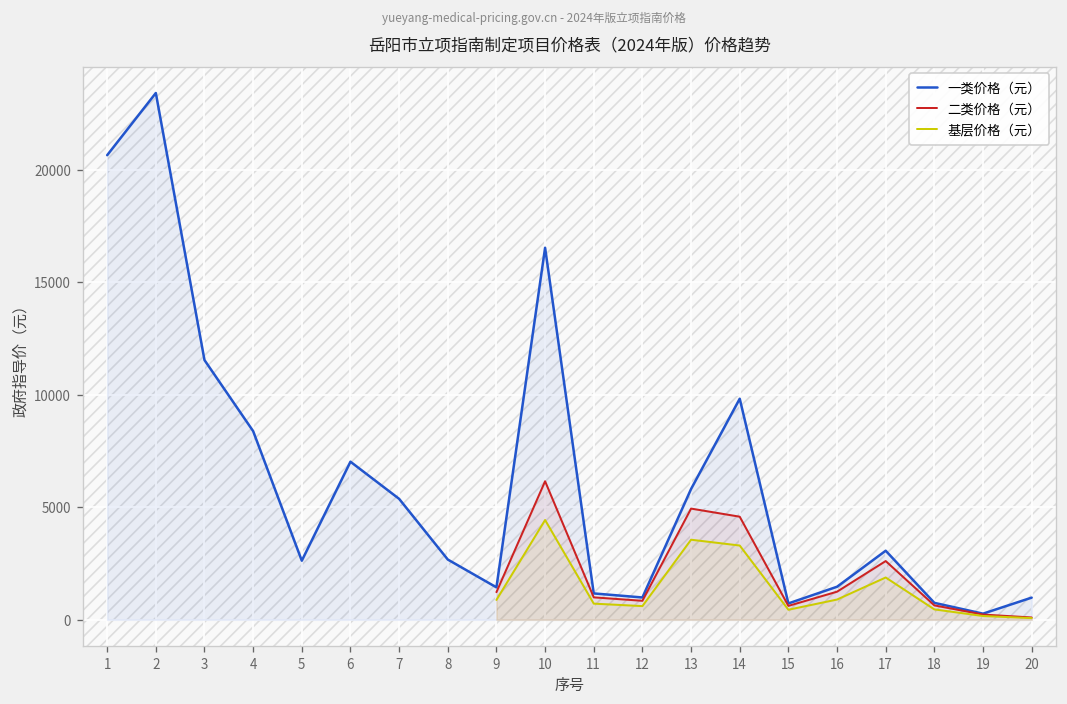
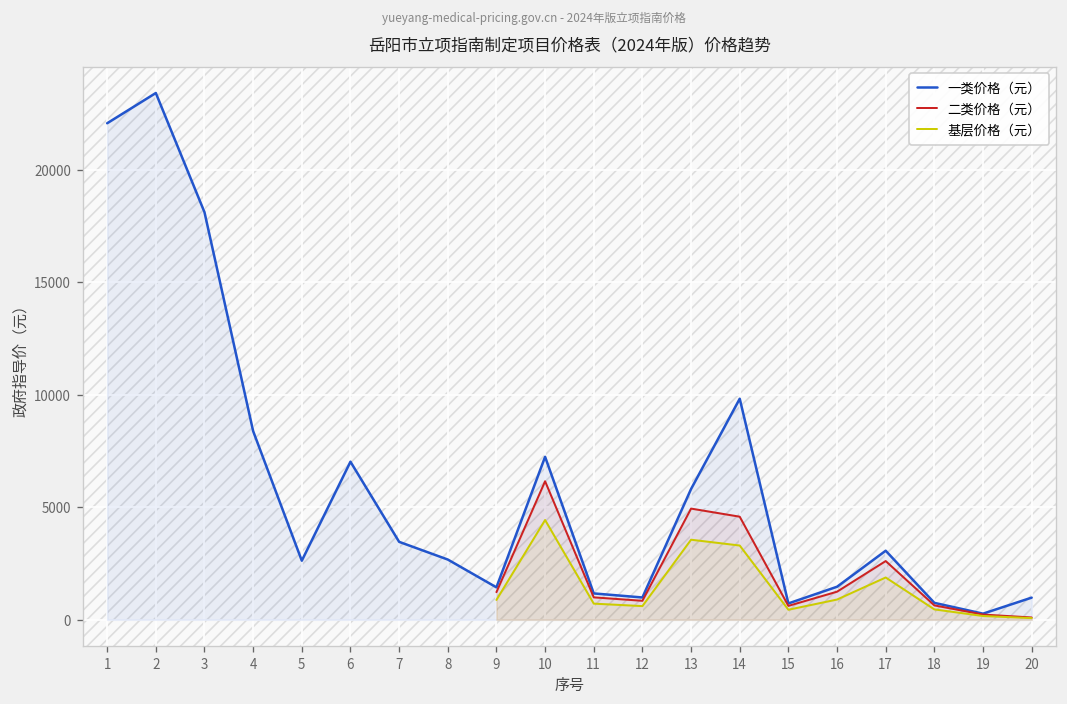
一类价格（元）, 1: 20700 -> 22100
一类价格（元）, 3: 11500 -> 18100
一类价格（元）, 7: 5400 -> 3500
一类价格（元）, 10: 16500 -> 7200
